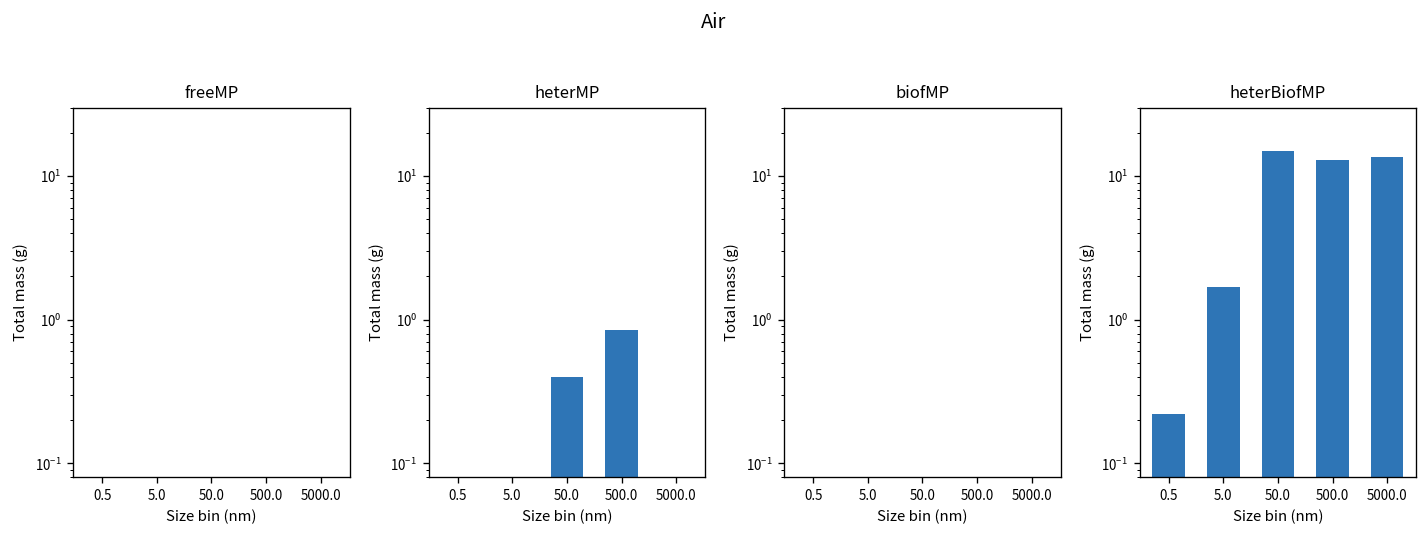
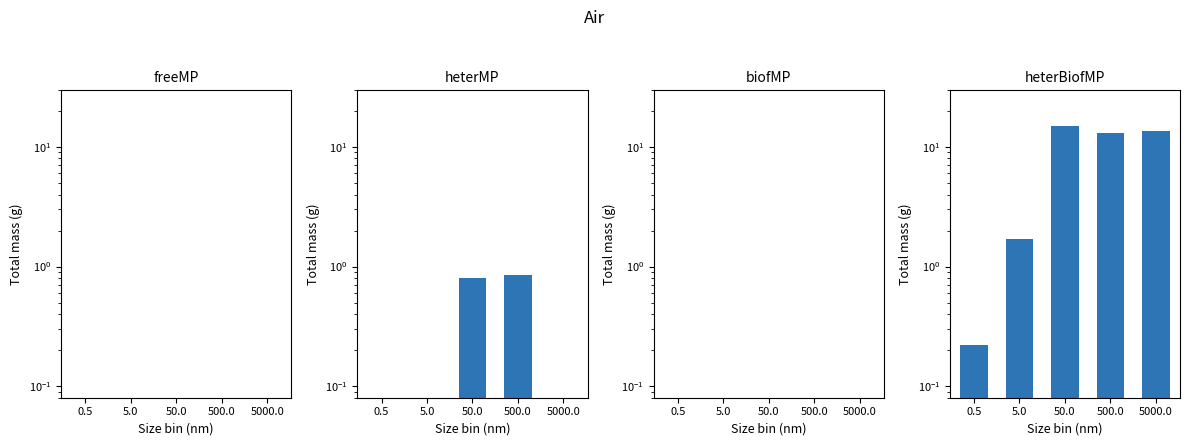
heterMP, 50.0: 0.4 -> 0.8
